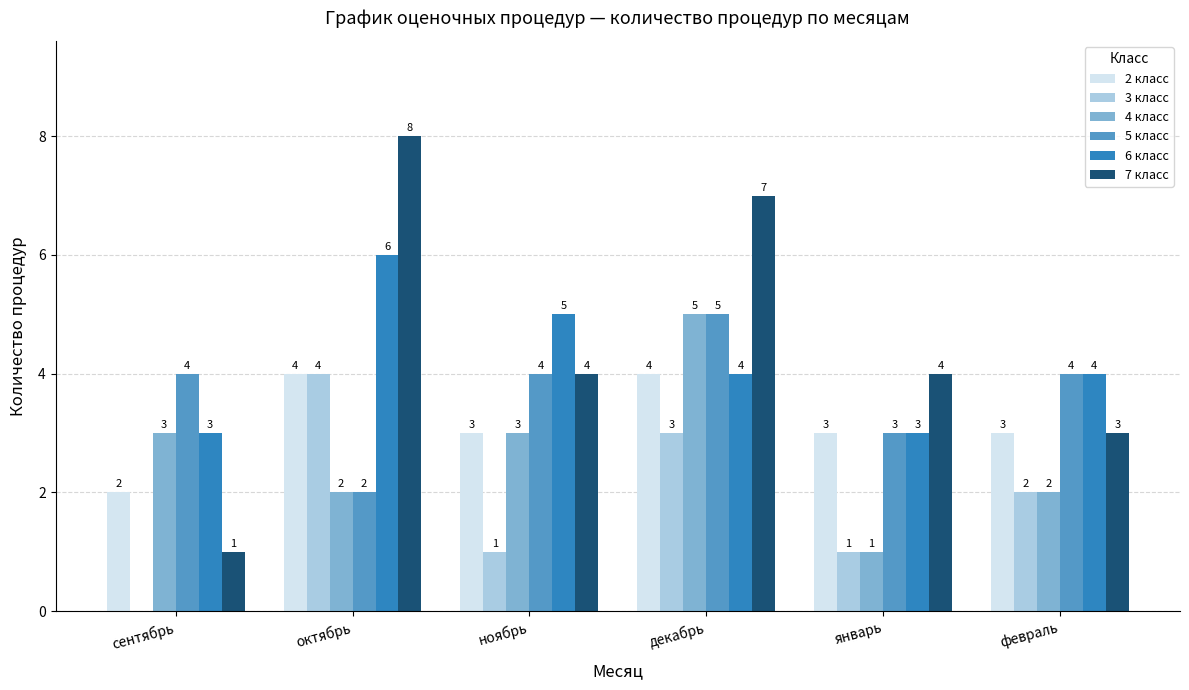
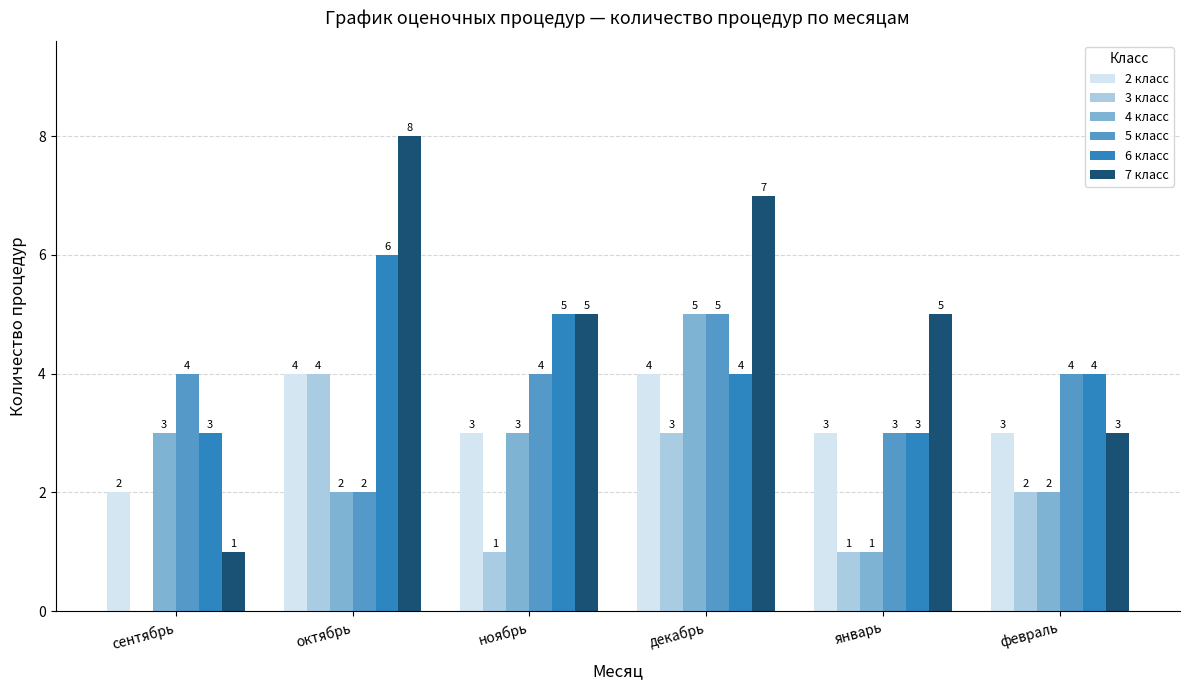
7 класс, ноябрь: 4 -> 5
7 класс, январь: 4 -> 5
